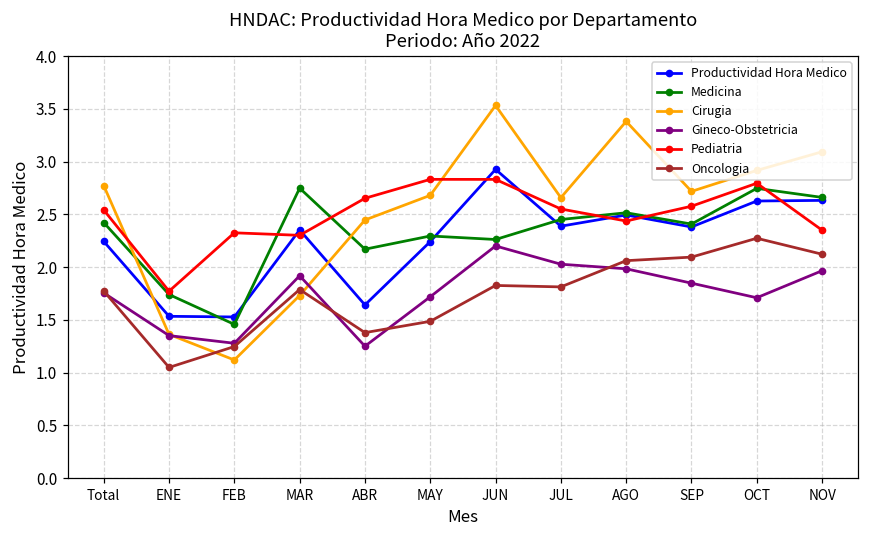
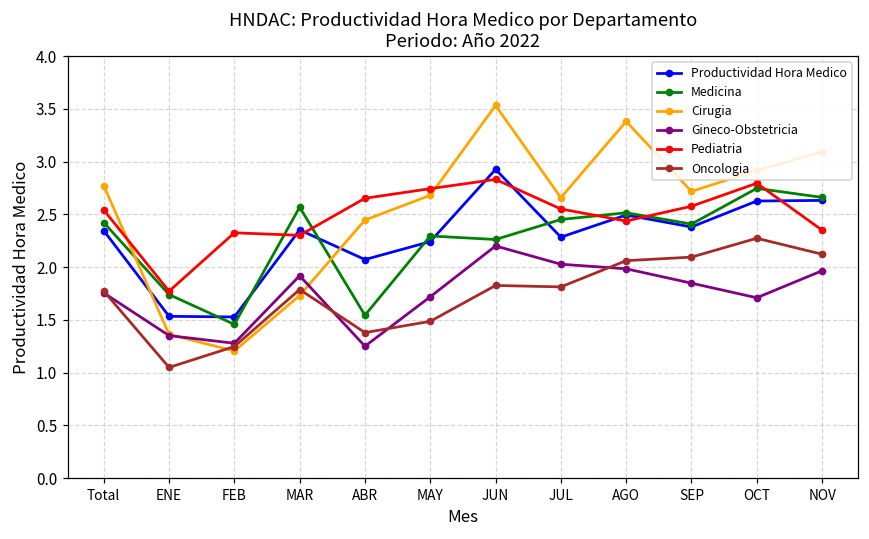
Productividad Hora Medico, Total: 2.2 -> 2.3
Cirugia, FEB: 1.1 -> 1.2
Medicina, MAR: 2.7 -> 2.6
Productividad Hora Medico, ABR: 1.6 -> 2.1
Medicina, ABR: 2.2 -> 1.5
Pediatria, MAY: 2.8 -> 2.7
Productividad Hora Medico, JUL: 2.4 -> 2.3
